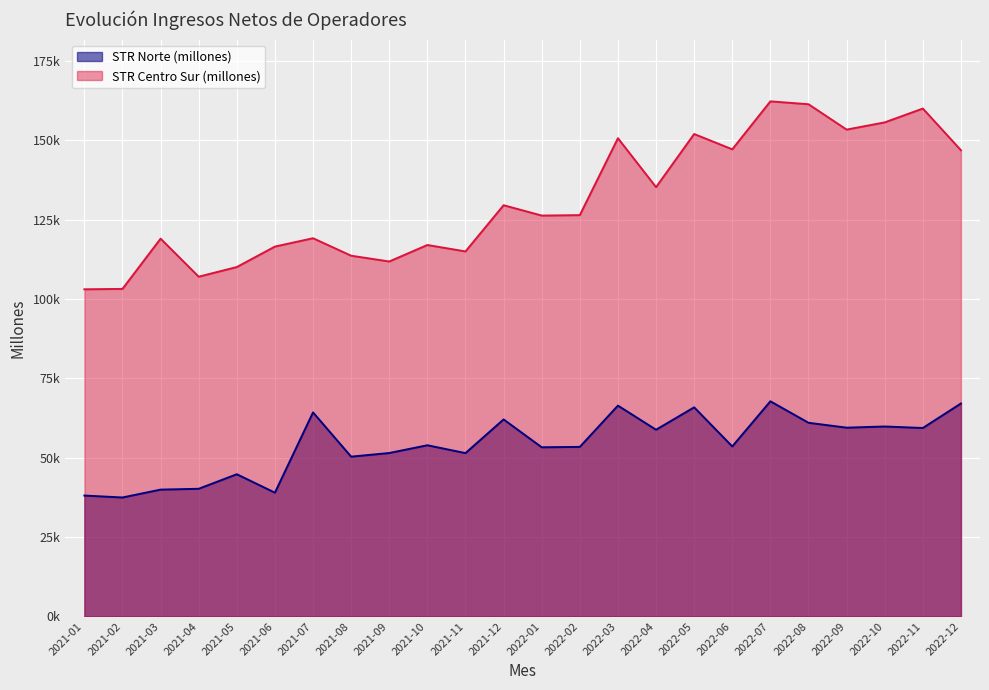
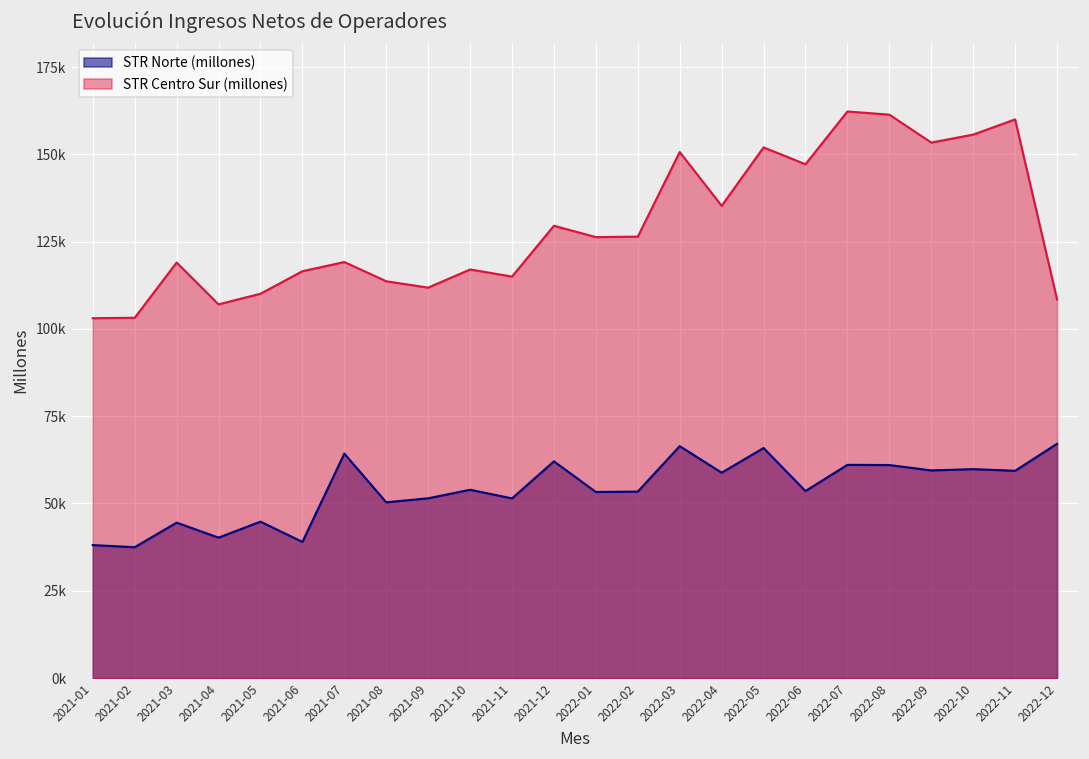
STR Norte (millones), 2021-03: 40000 -> 45000
STR Norte (millones), 2022-07: 68000 -> 61000
STR Centro Sur (millones), 2022-12: 147000 -> 108000
